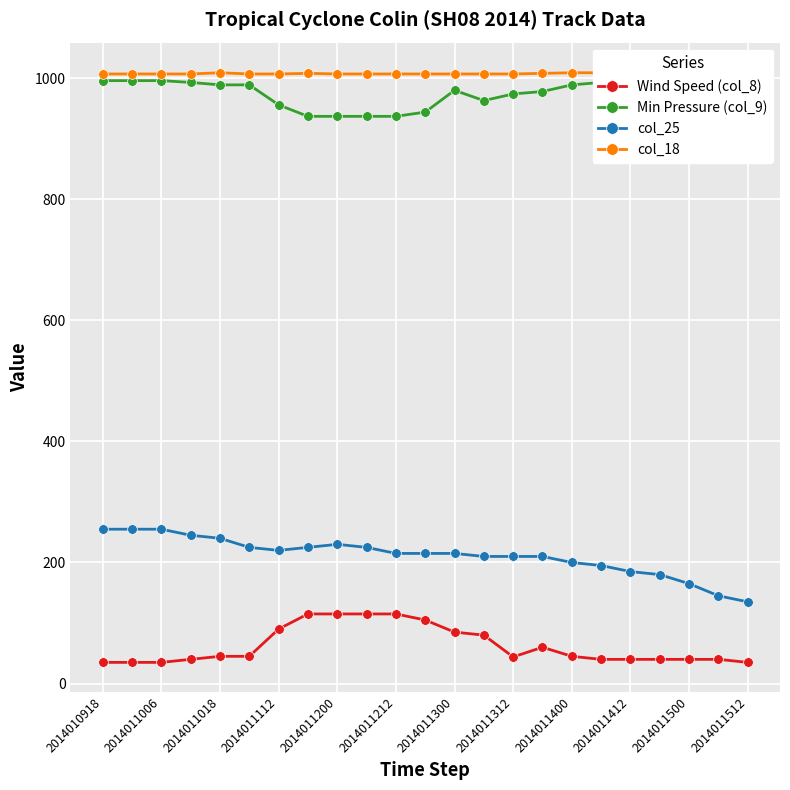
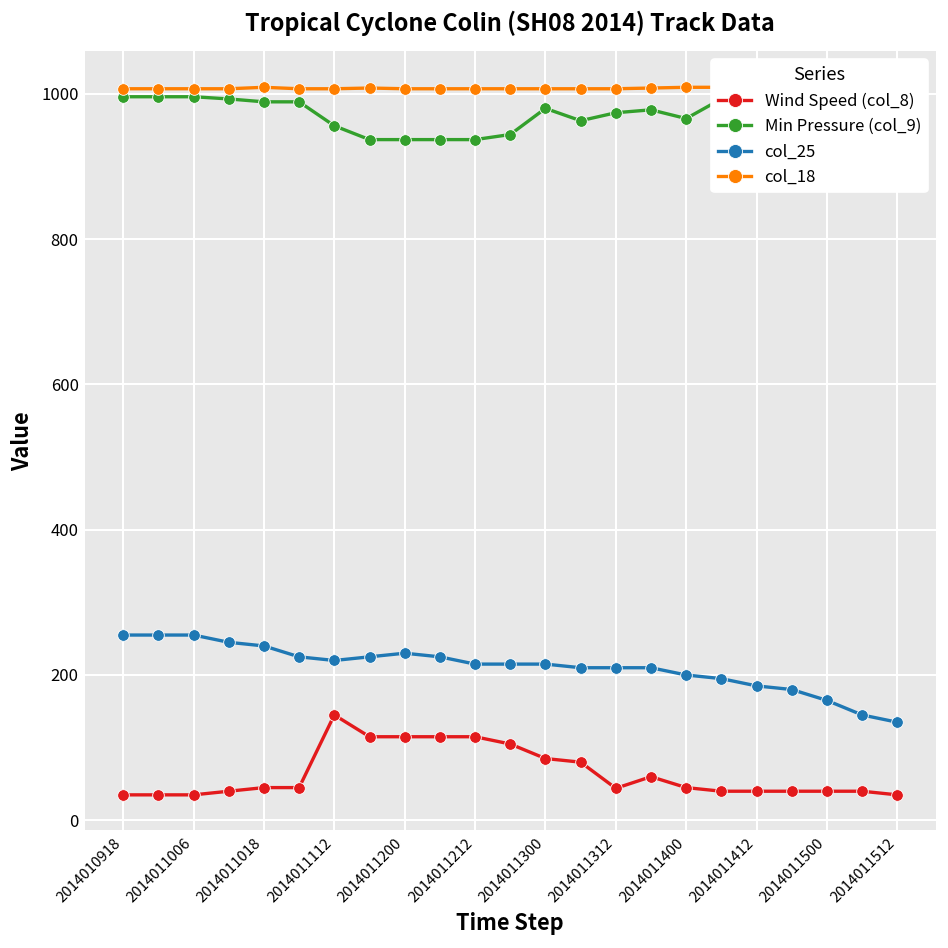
Wind Speed (col_8), 2014011112: 90 -> 150
Min Pressure (col_9), 2014011400: 990 -> 970
